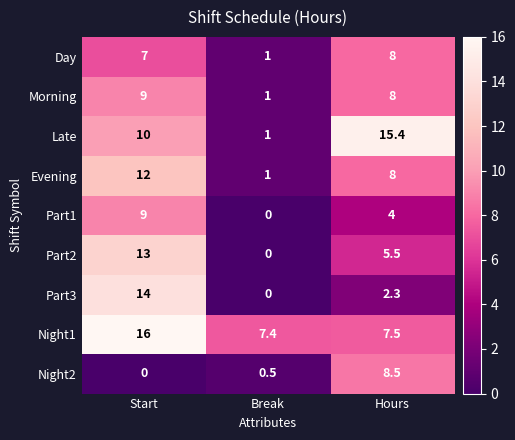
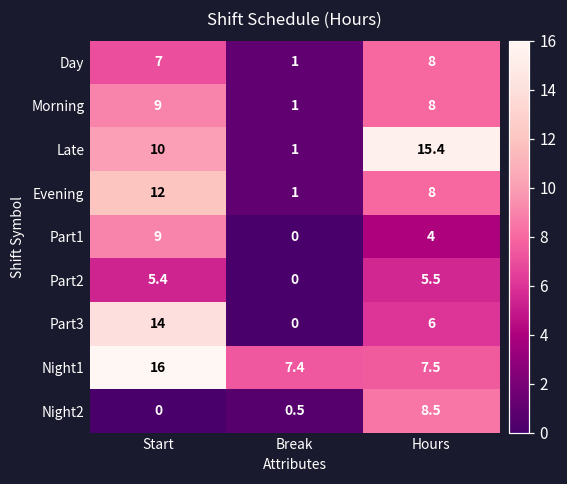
Part2, Start: 13 -> 5.4
Part3, Hours: 2.3 -> 6
